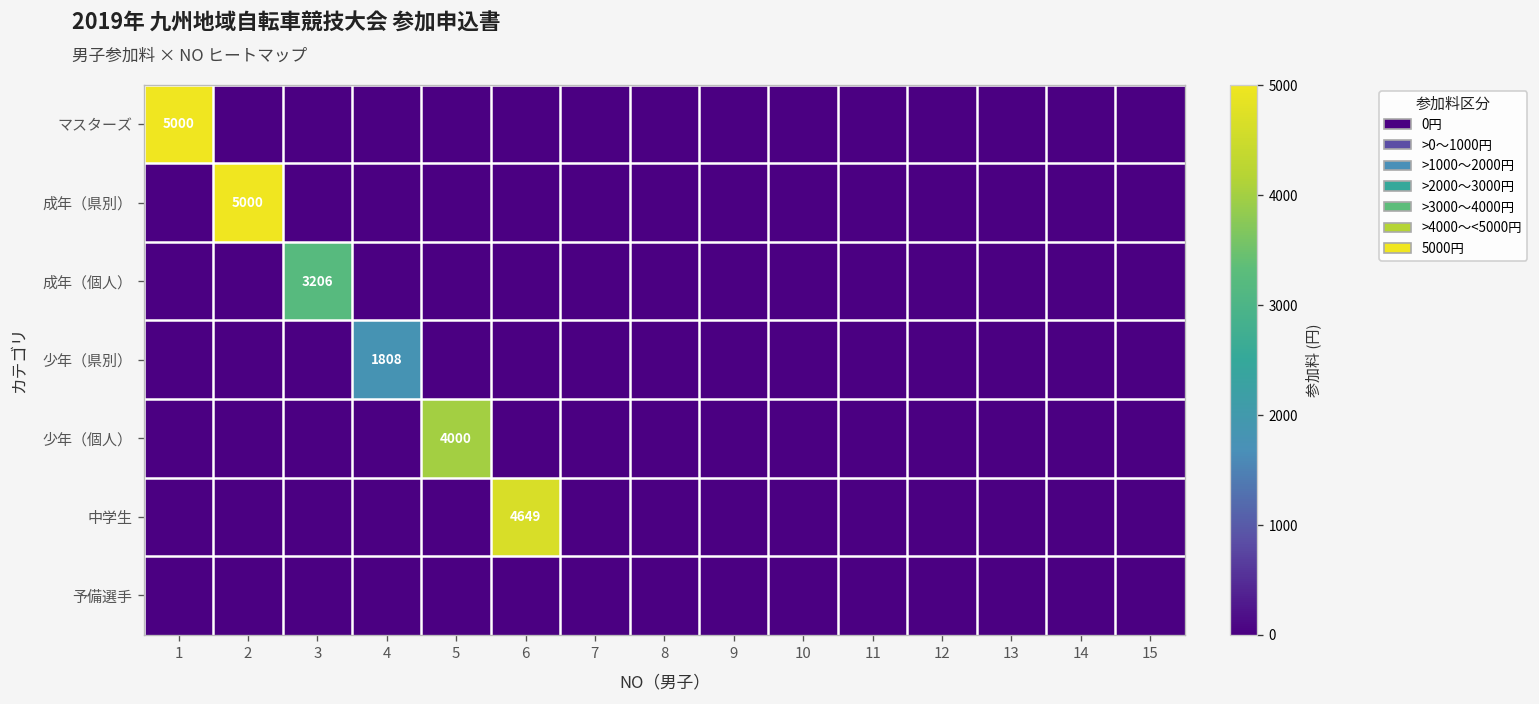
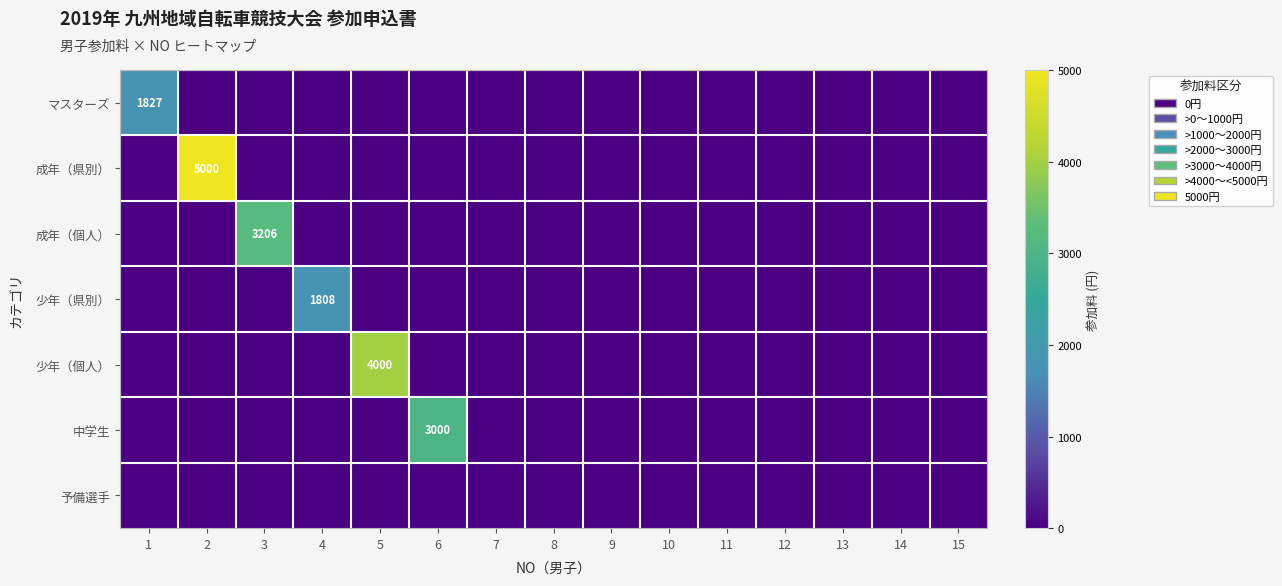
マスターズ, 1: 5000 -> 1827
中学生, 6: 4649 -> 3000
